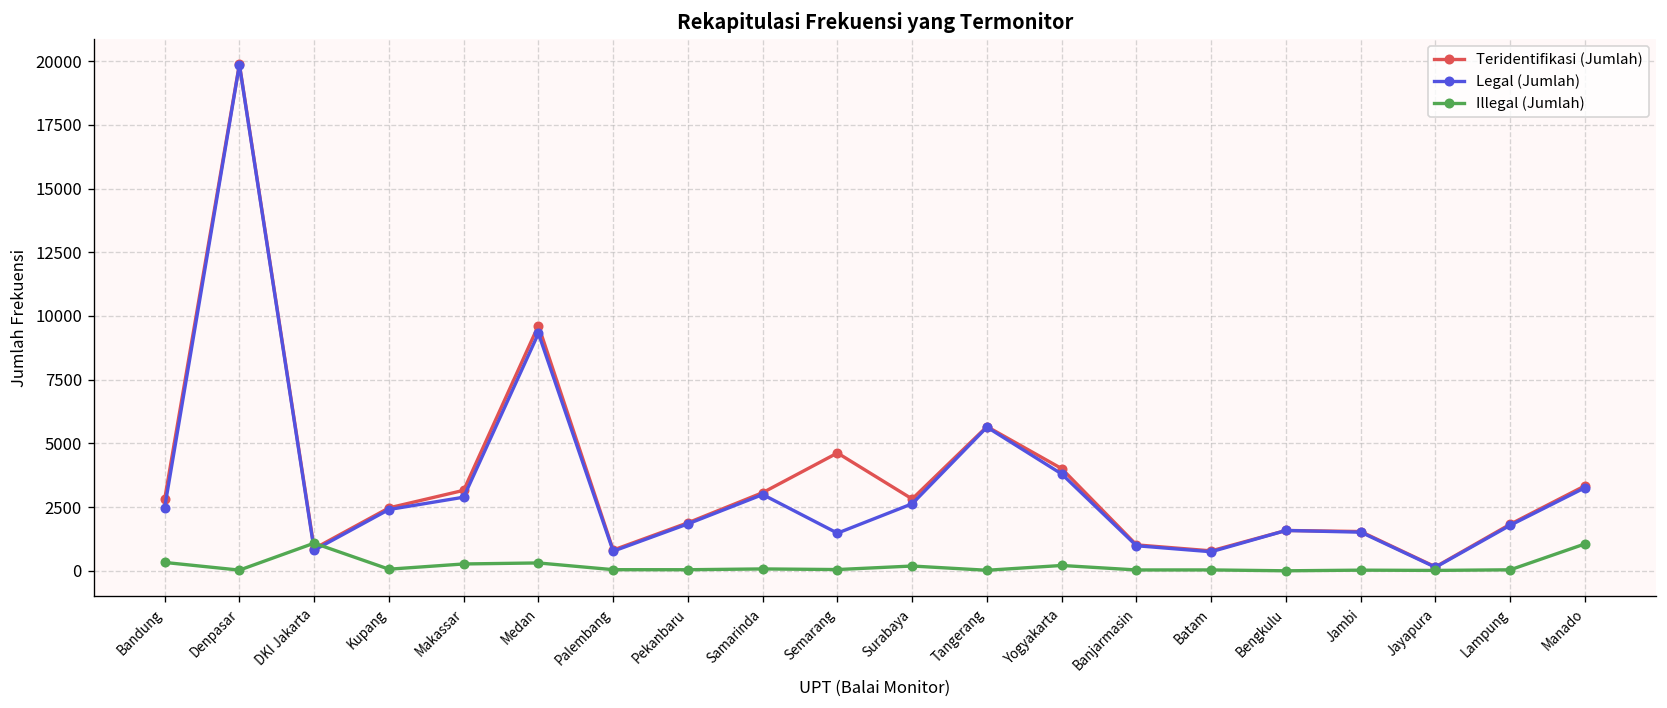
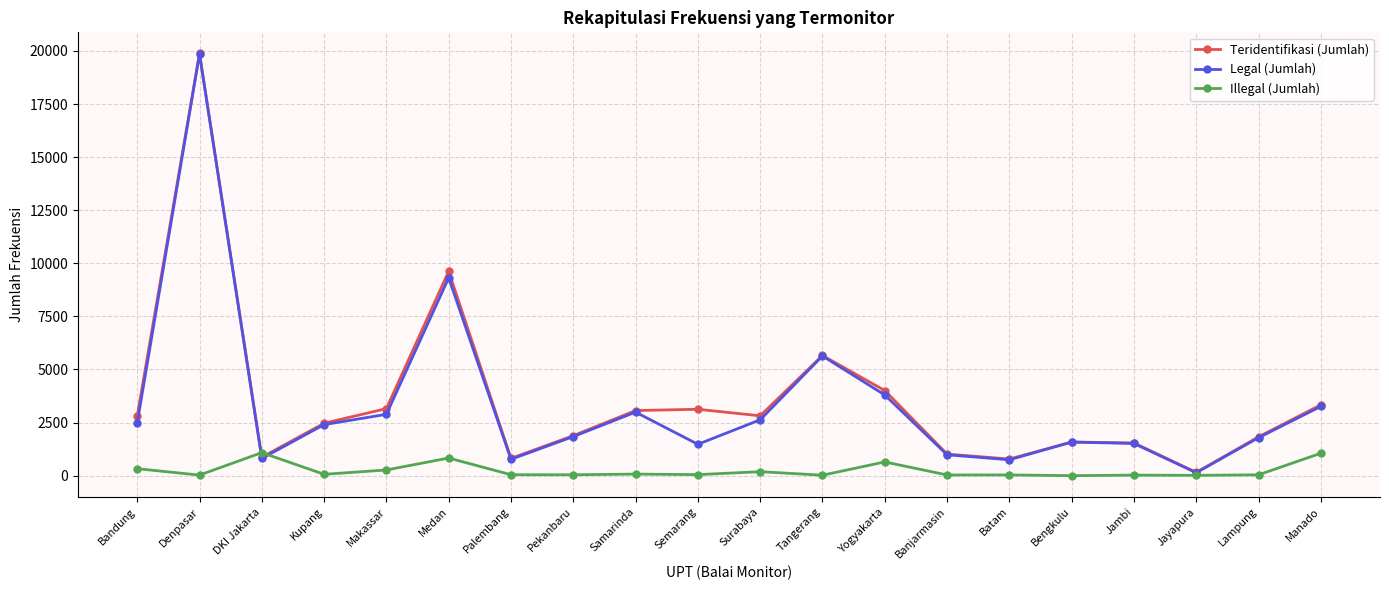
Illegal (Jumlah), Medan: 300 -> 800
Teridentifikasi (Jumlah), Semarang: 4600 -> 3100
Illegal (Jumlah), Yogyakarta: 200 -> 600
